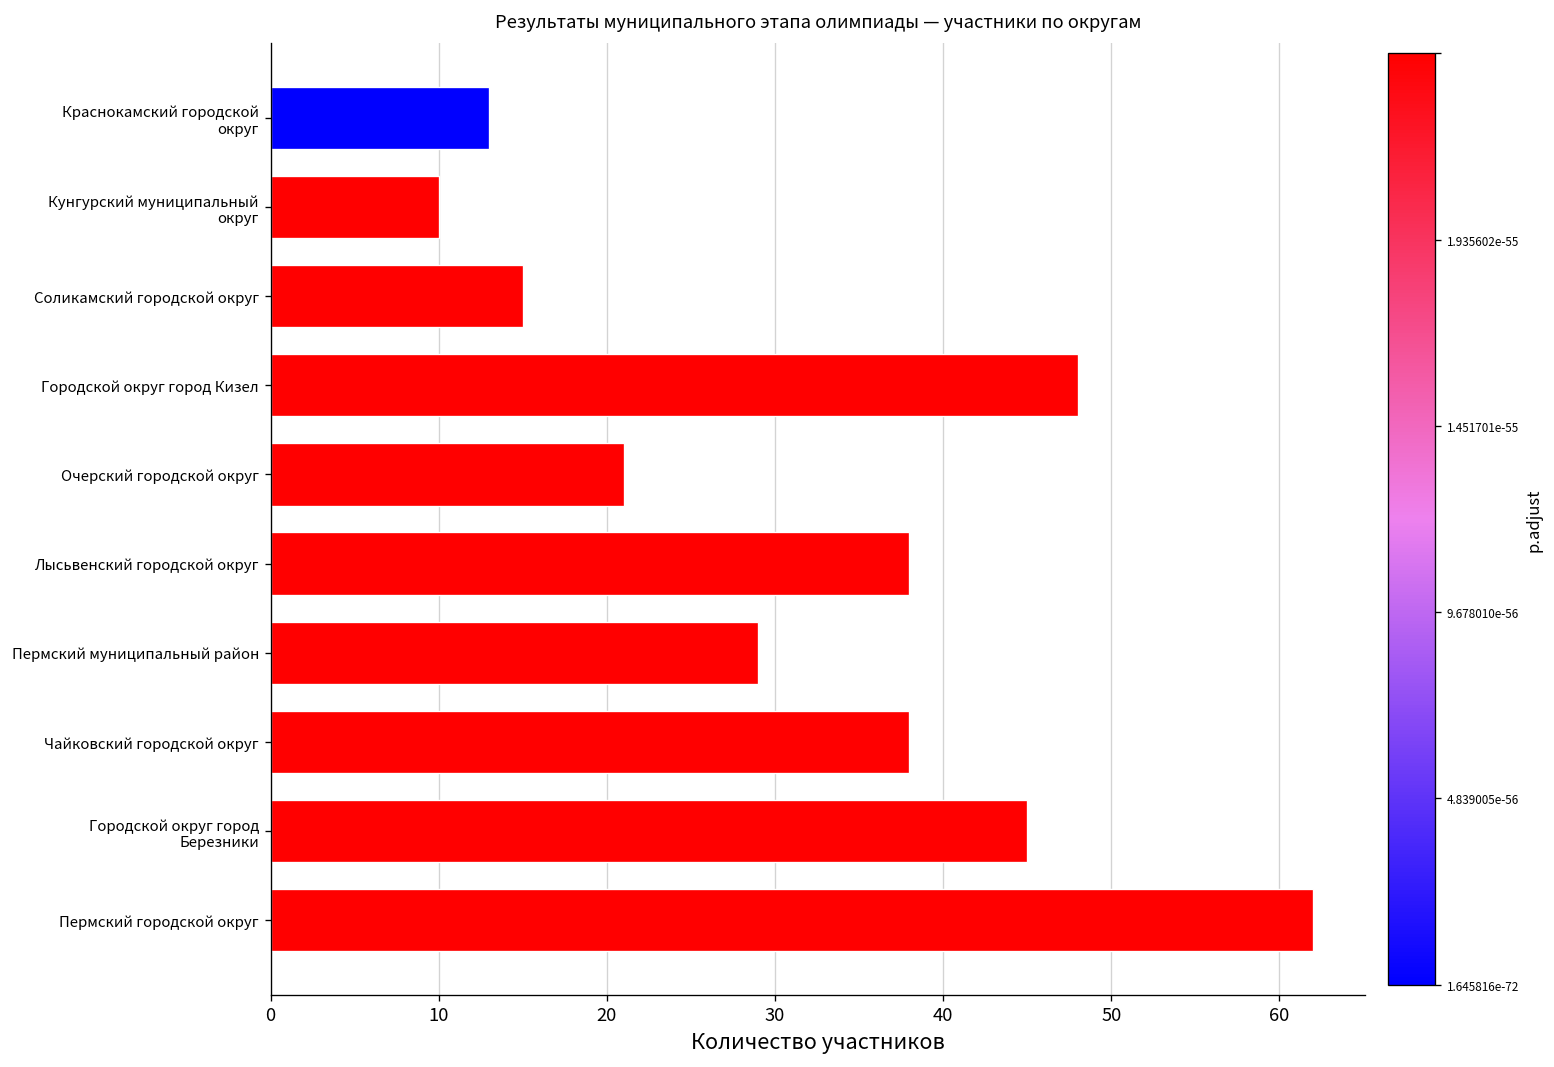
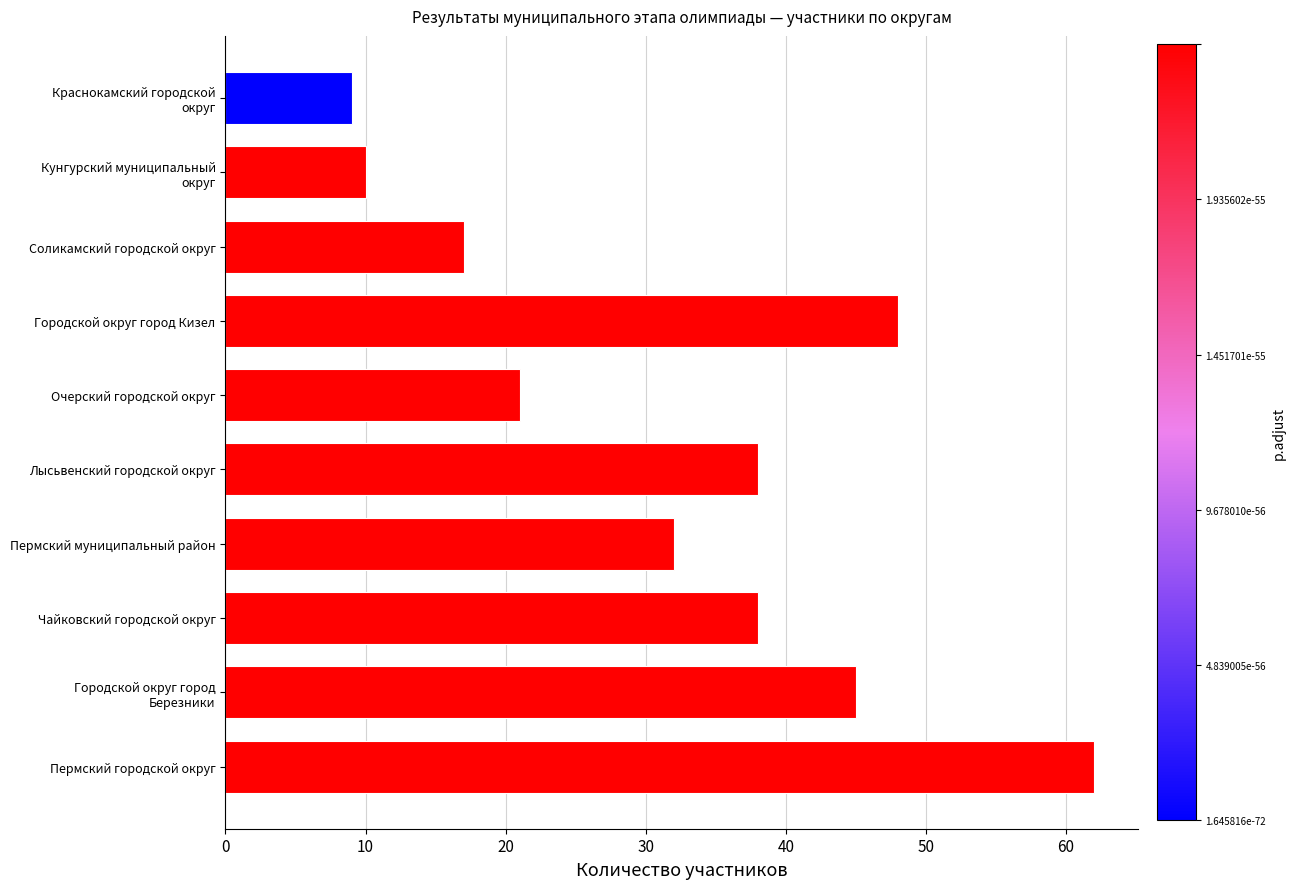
Краснокамский городской округ: 13 -> 9
Соликамский городской округ: 15 -> 17
Пермский муниципальный район: 29 -> 32
